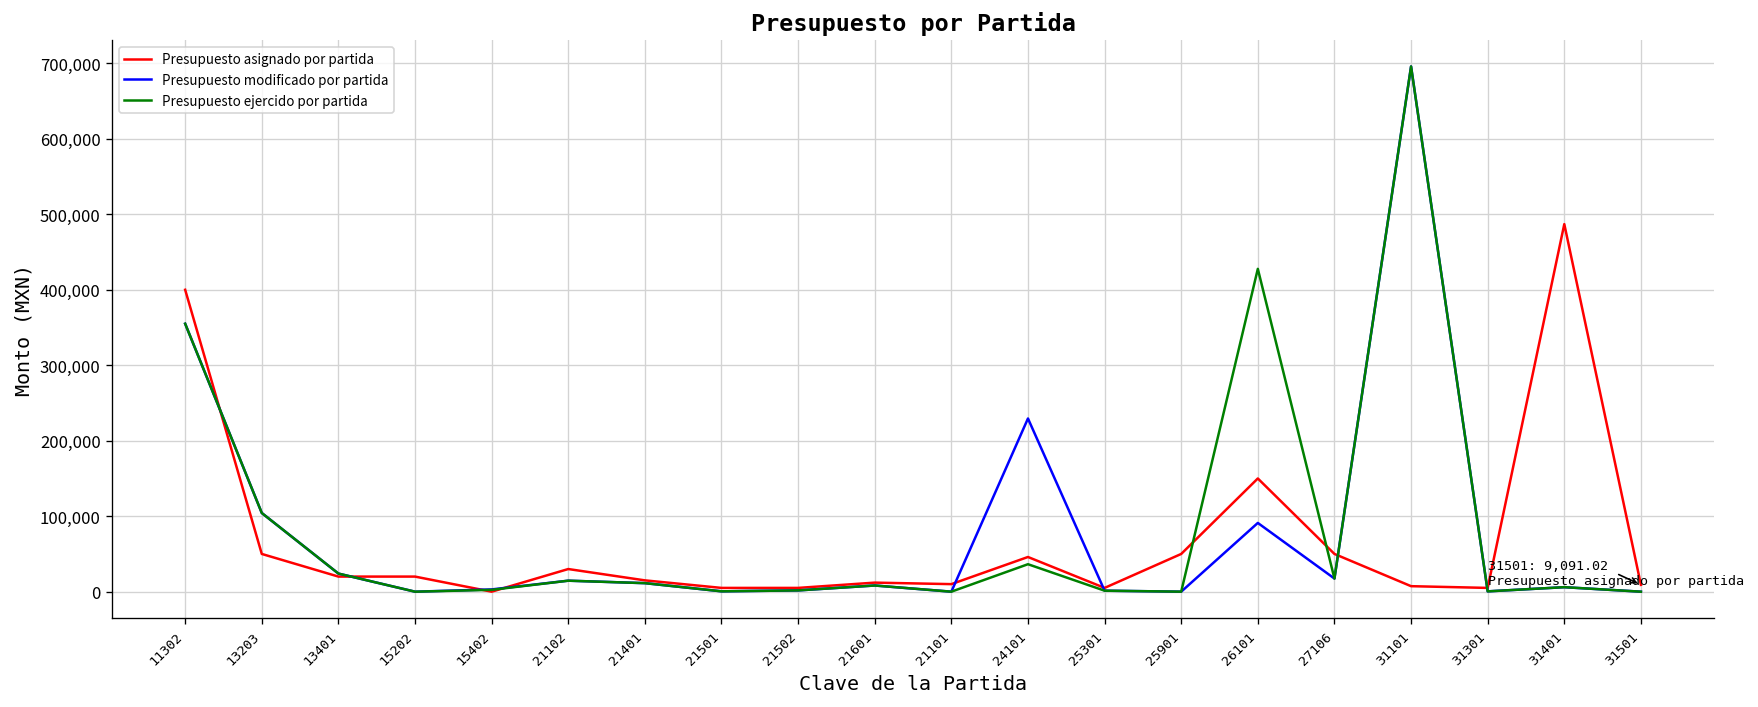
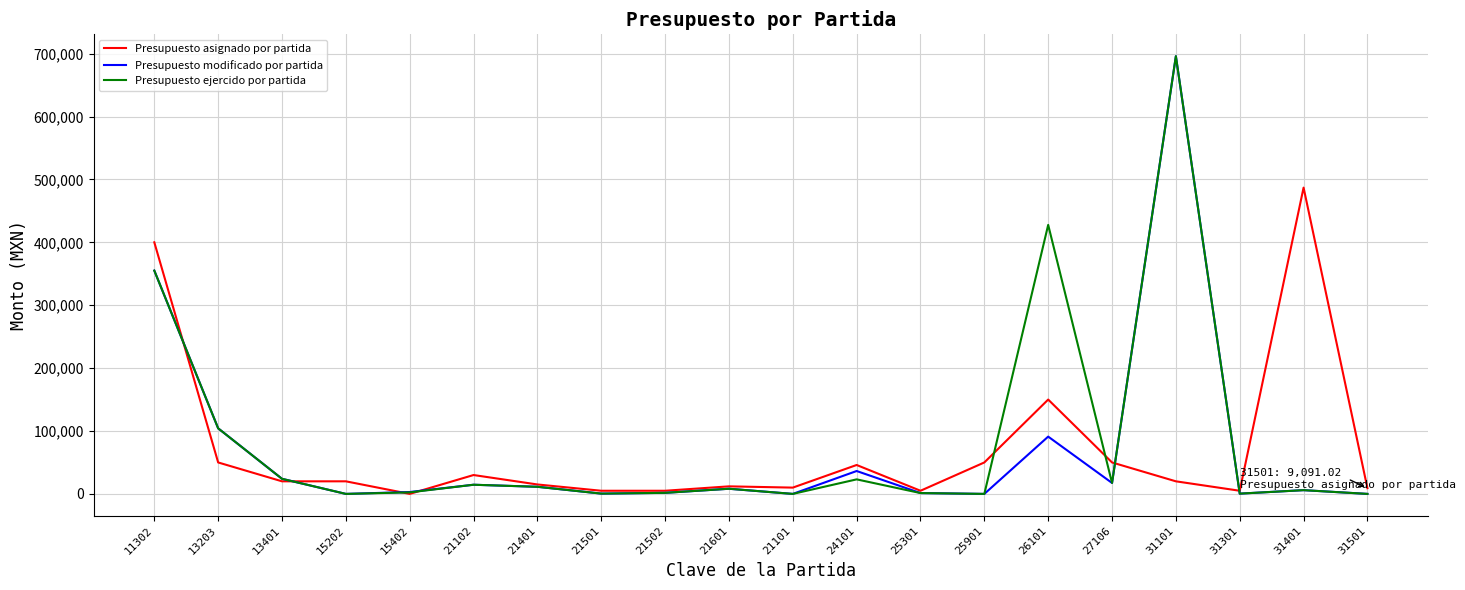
Presupuesto modificado por partida, 24101: 230,000 -> 40,000
Presupuesto ejercido por partida, 24101: 40,000 -> 20,000
Presupuesto asignado por partida, 31101: 10,000 -> 20,000
